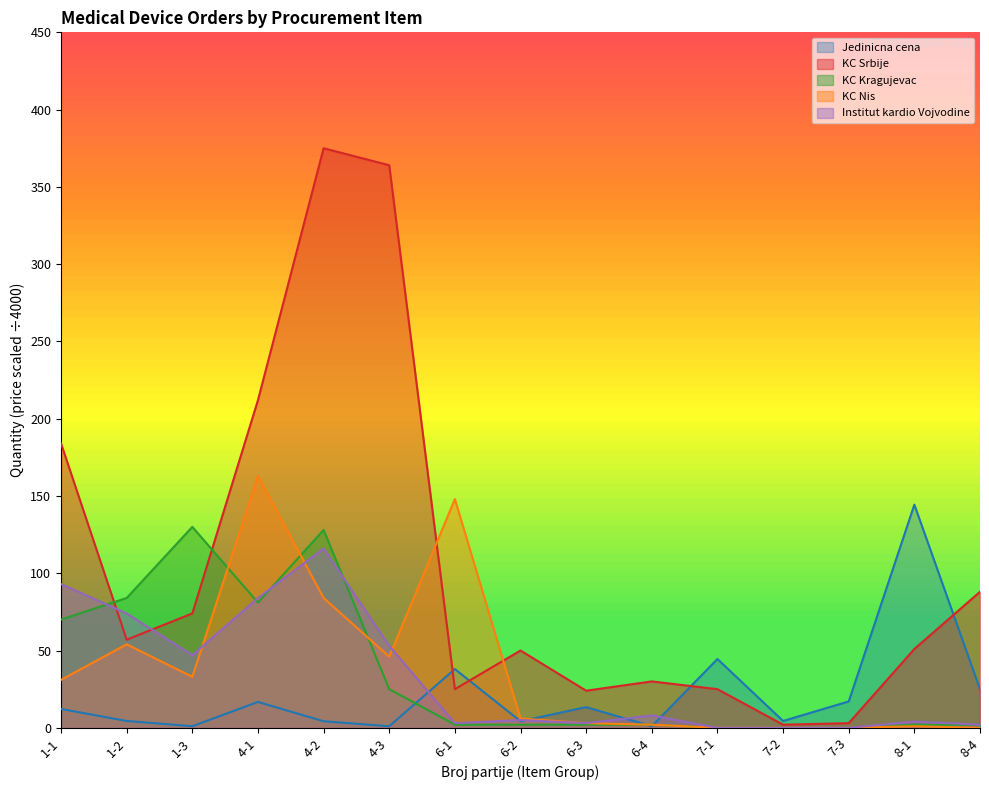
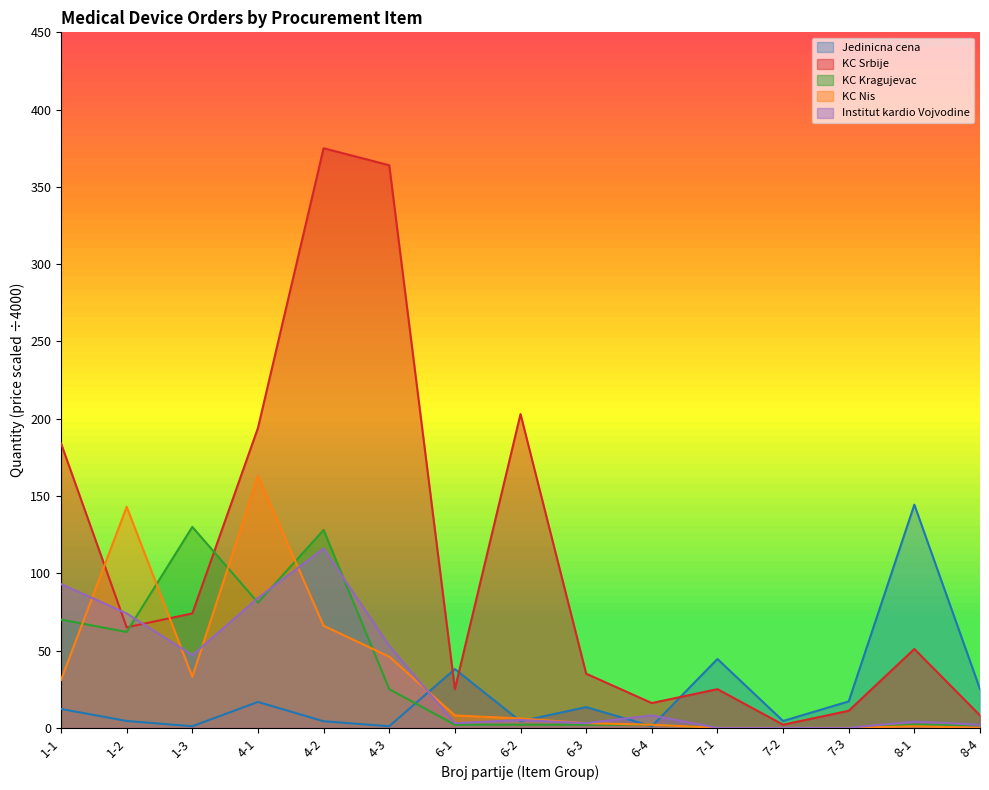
KC Srbije, 1-2: 57 -> 65
KC Kragujevac, 1-2: 84 -> 62
KC Nis, 1-2: 54 -> 143
KC Srbije, 4-1: 212 -> 194
KC Nis, 4-2: 84 -> 66
KC Nis, 6-1: 148 -> 8
KC Srbije, 6-2: 50 -> 203
KC Srbije, 6-3: 24 -> 35
KC Srbije, 6-4: 30 -> 16
KC Srbije, 7-3: 3 -> 11
KC Srbije, 8-4: 88 -> 8
